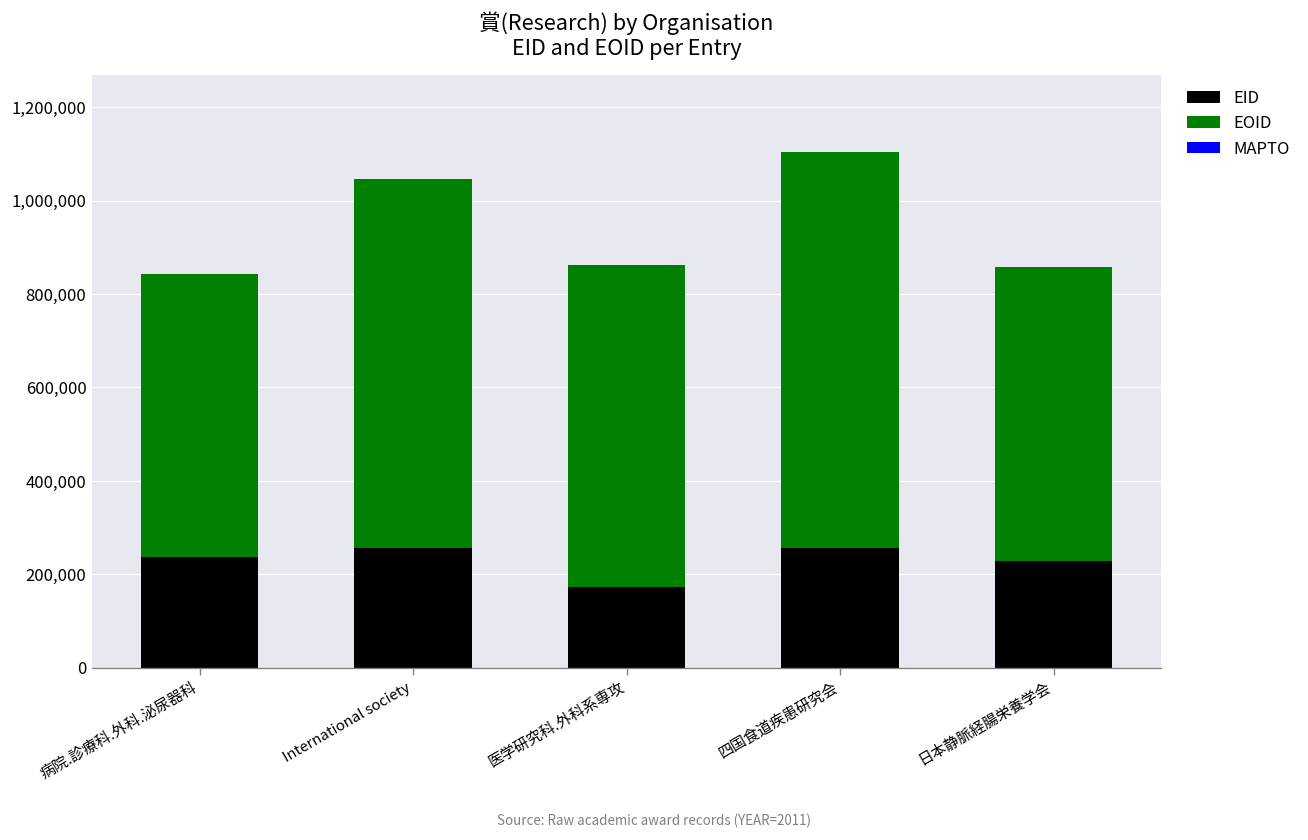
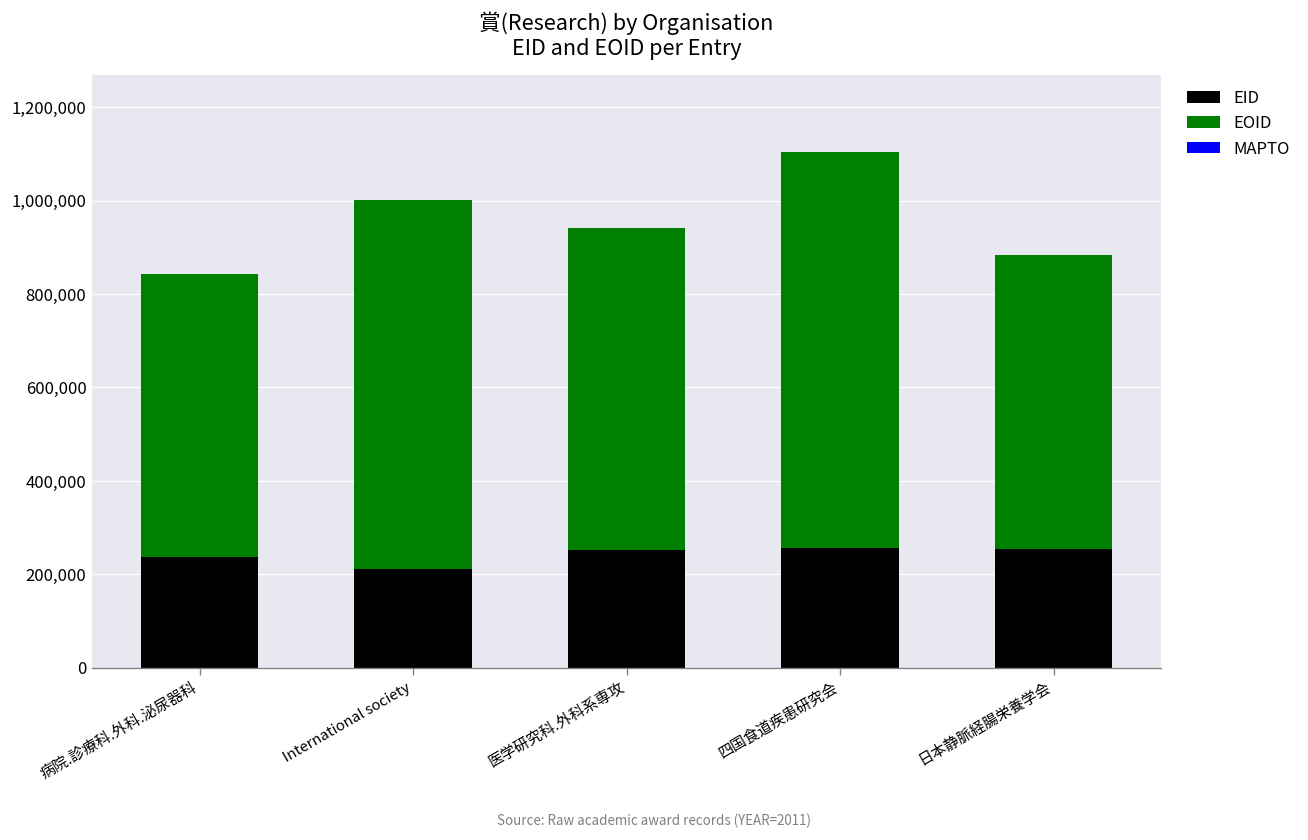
EID, International society: 260,000 -> 210,000
EID, 医学研究科.外科系専攻: 170,000 -> 250,000
EID, 日本静脈経腸栄養学会: 230,000 -> 250,000
